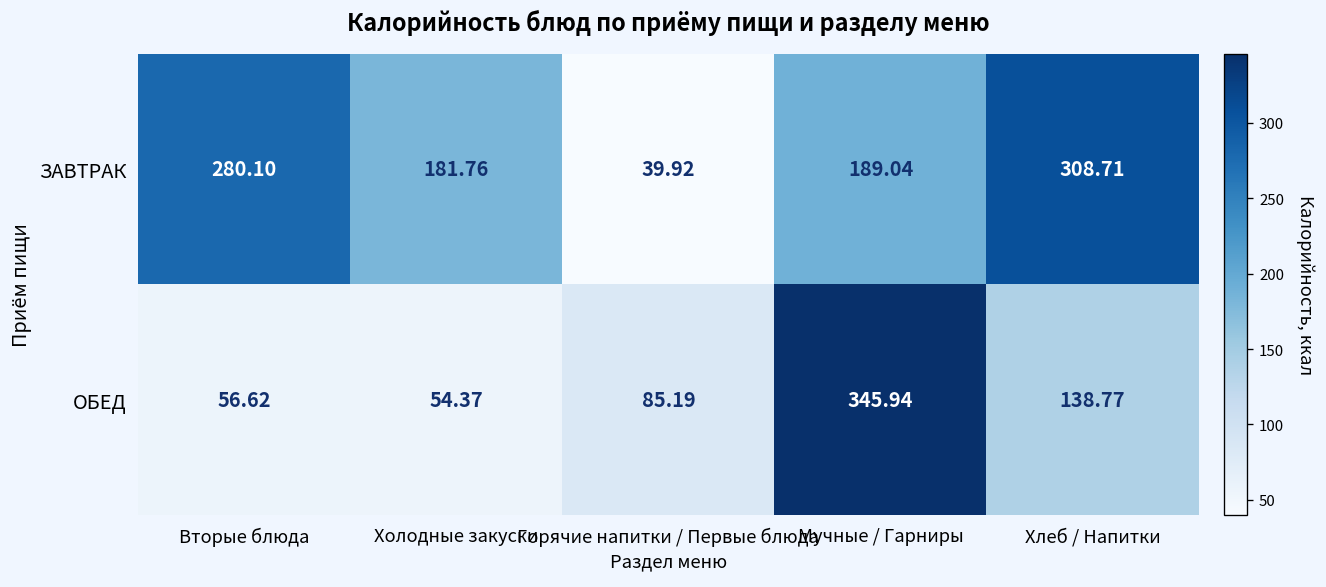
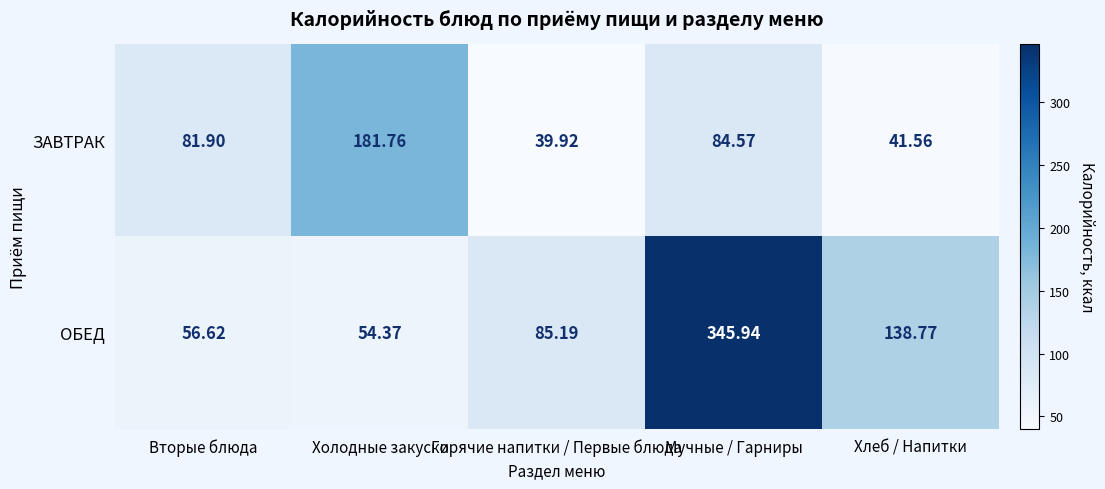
ЗАВТРАК, Вторые блюда: 280.10 -> 81.90
ЗАВТРАК, Мучные / Гарниры: 189.04 -> 84.57
ЗАВТРАК, Хлеб / Напитки: 308.71 -> 41.56
